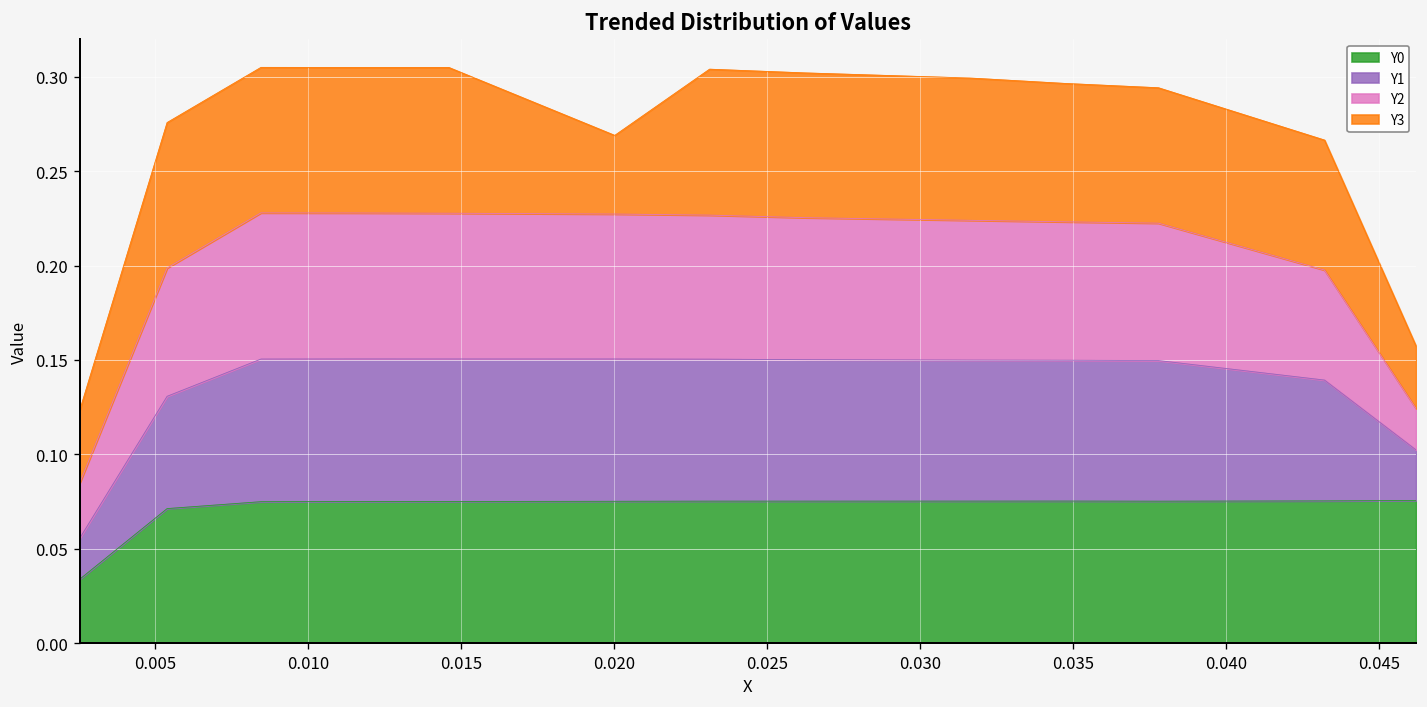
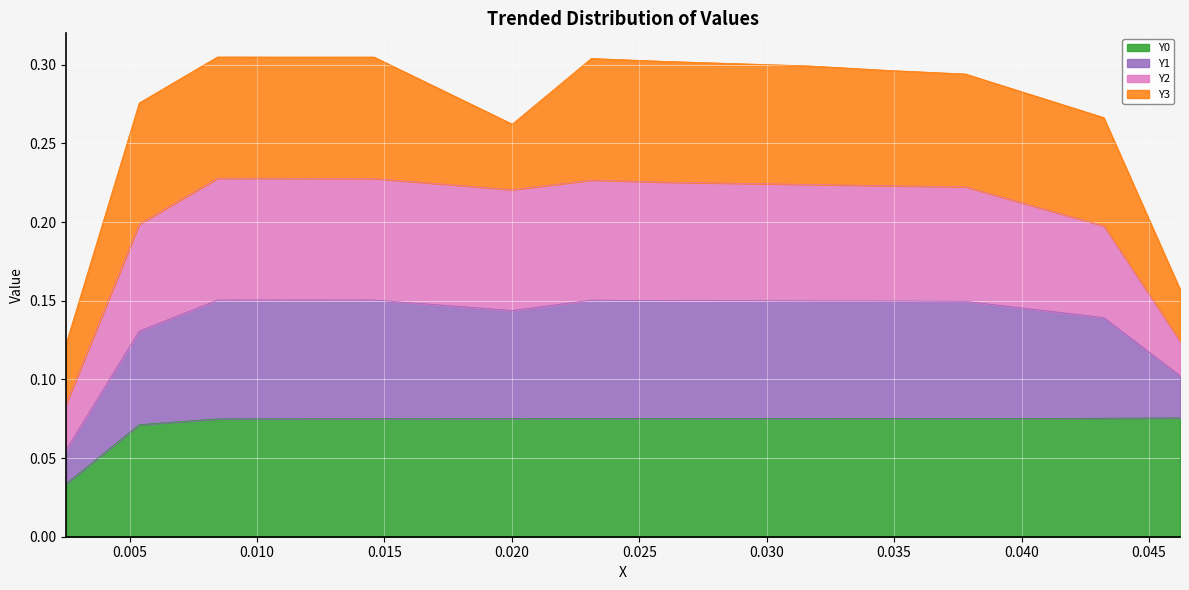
Y1, 0.020: 0.075 -> 0.069
